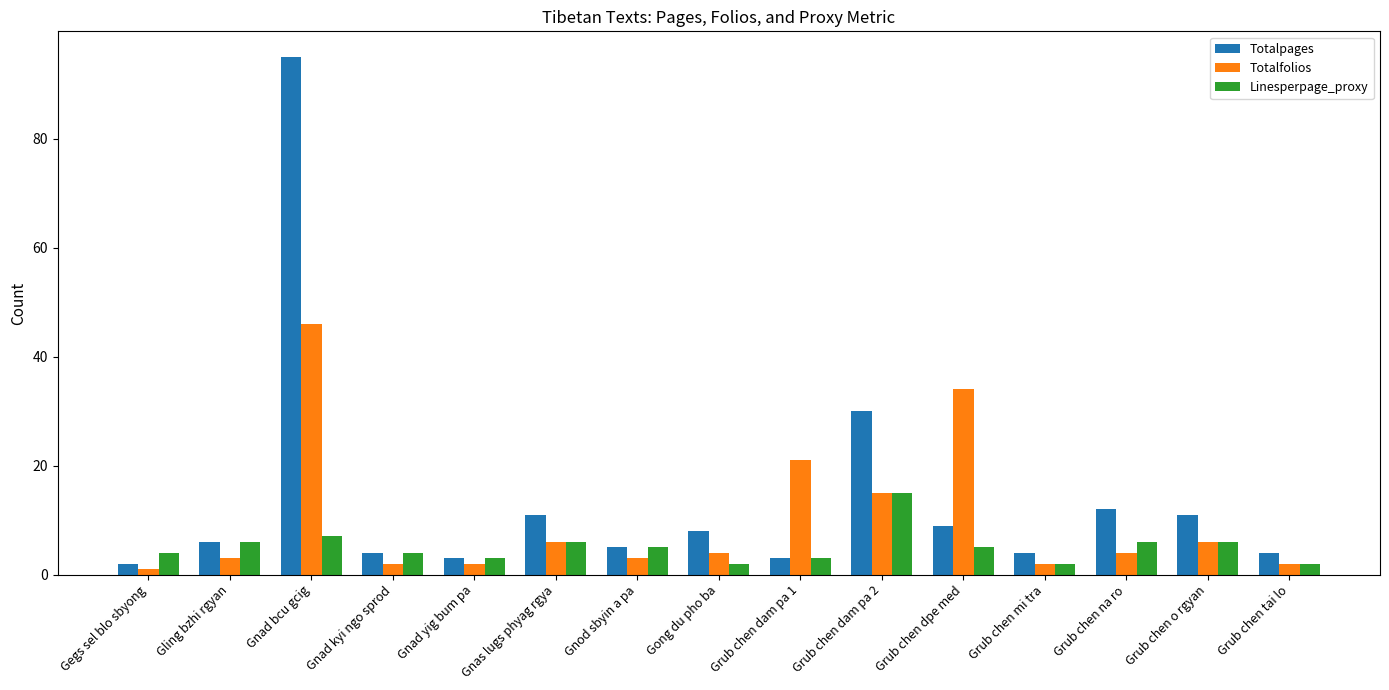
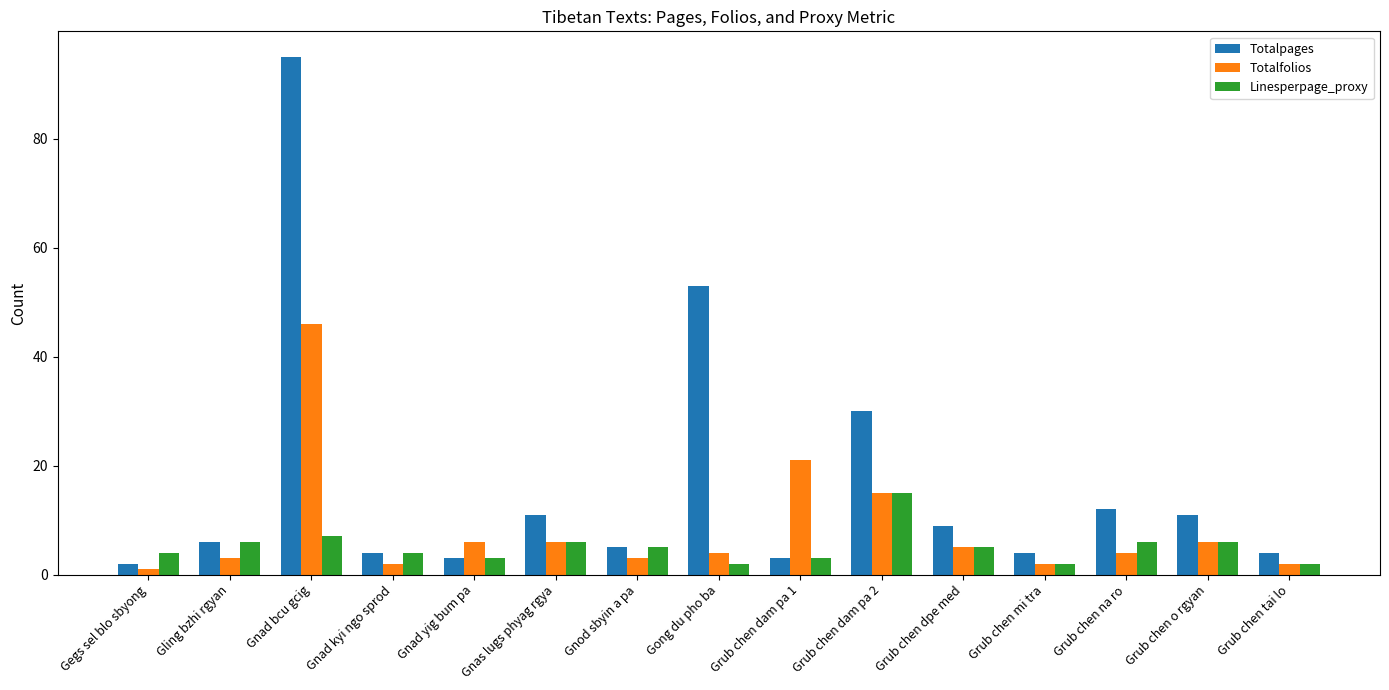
Totalfolios, Gnad yig bum pa: 2 -> 6
Totalpages, Gong du pho ba: 8 -> 53
Totalfolios, Grub chen dpe med: 34 -> 5
